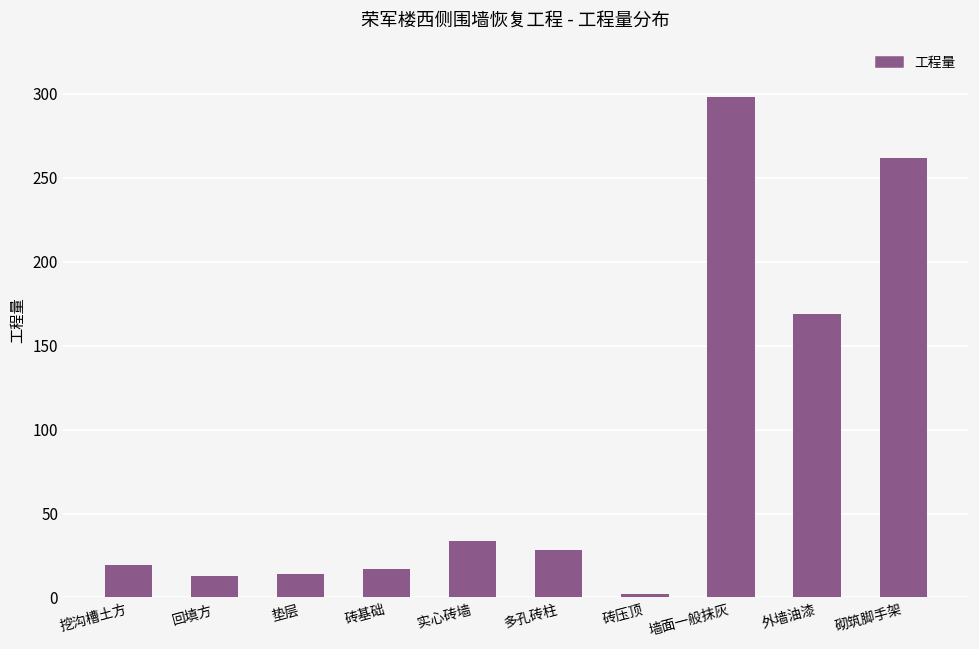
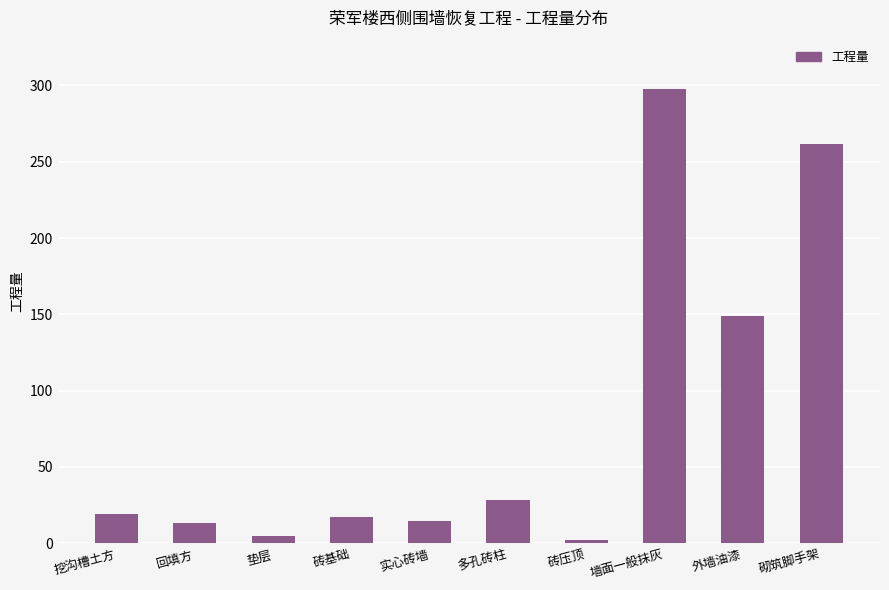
垫层: 14 -> 5
实心砖墙: 34 -> 15
外墙油漆: 169 -> 149
